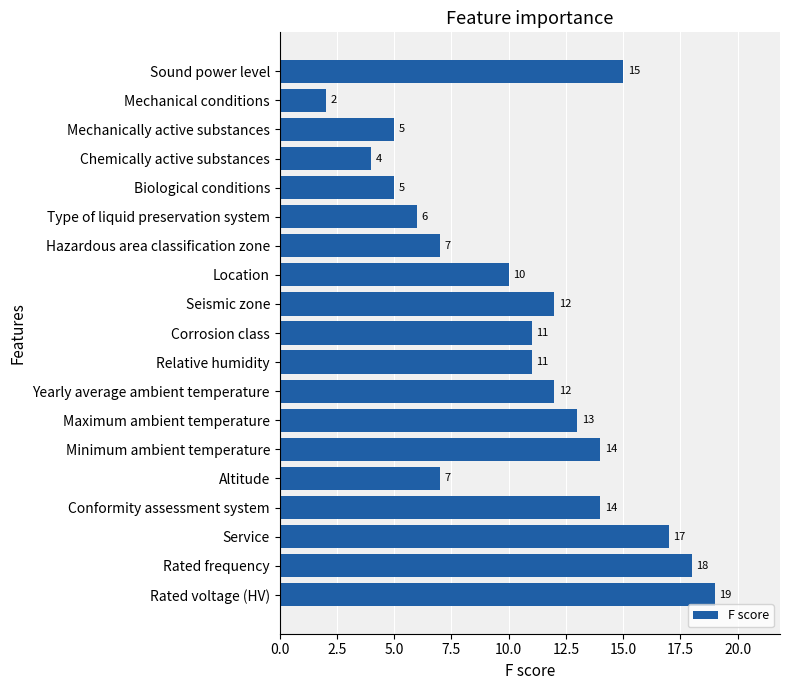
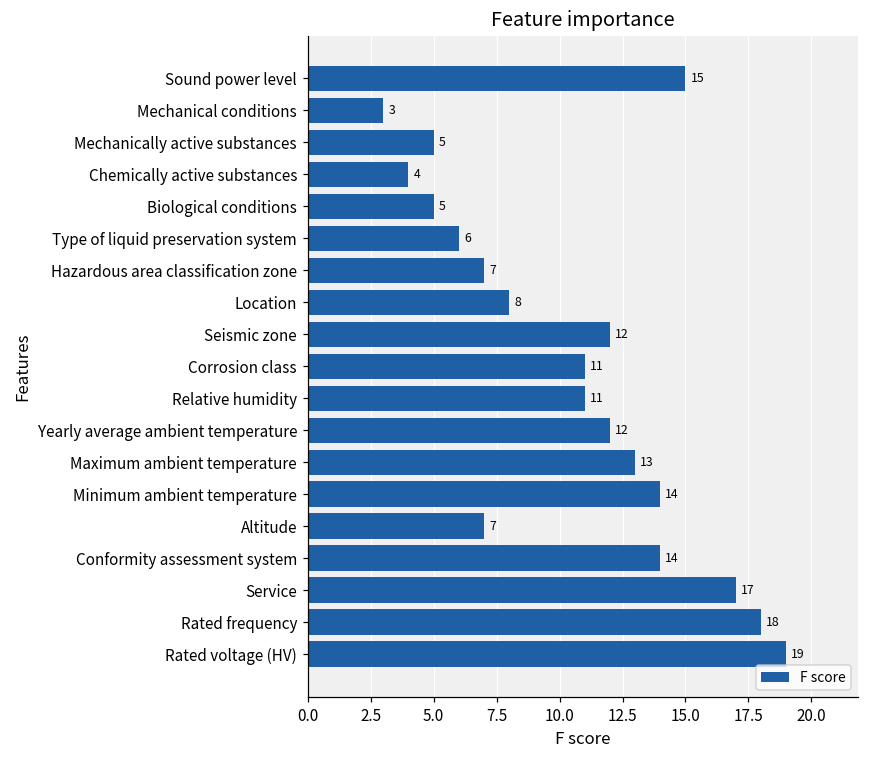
Mechanical conditions: 2 -> 3
Location: 10 -> 8
